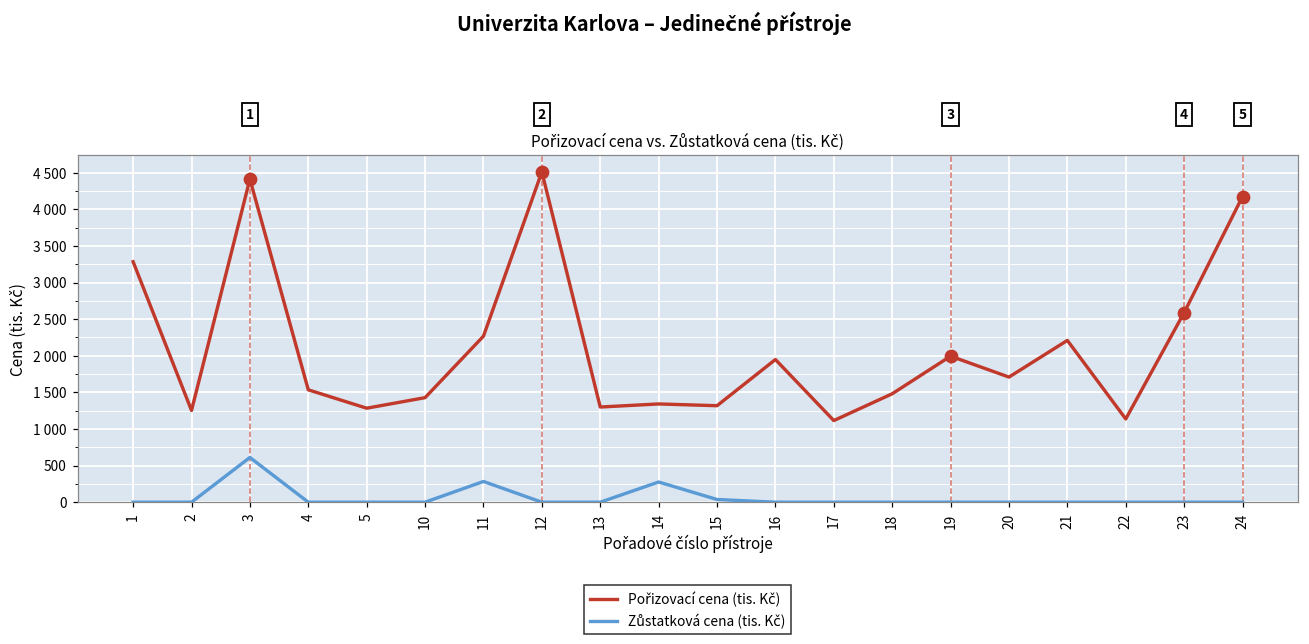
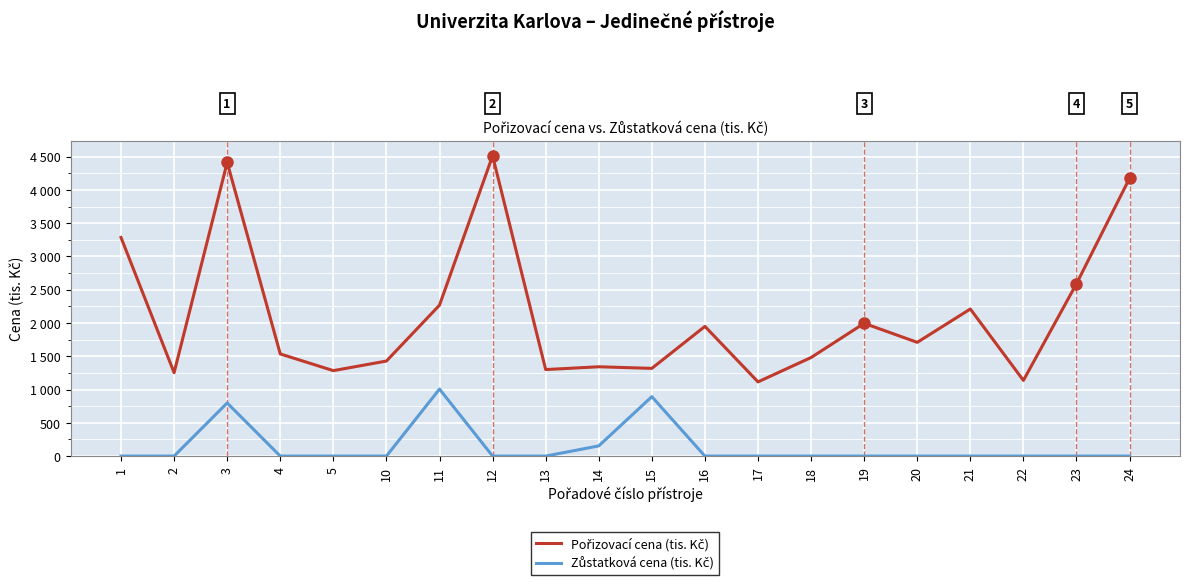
Zůstatková cena (tis. Kč), 3: 600 -> 800
Zůstatková cena (tis. Kč), 11: 300 -> 1000
Zůstatková cena (tis. Kč), 14: 300 -> 200
Zůstatková cena (tis. Kč), 15: 0 -> 900
